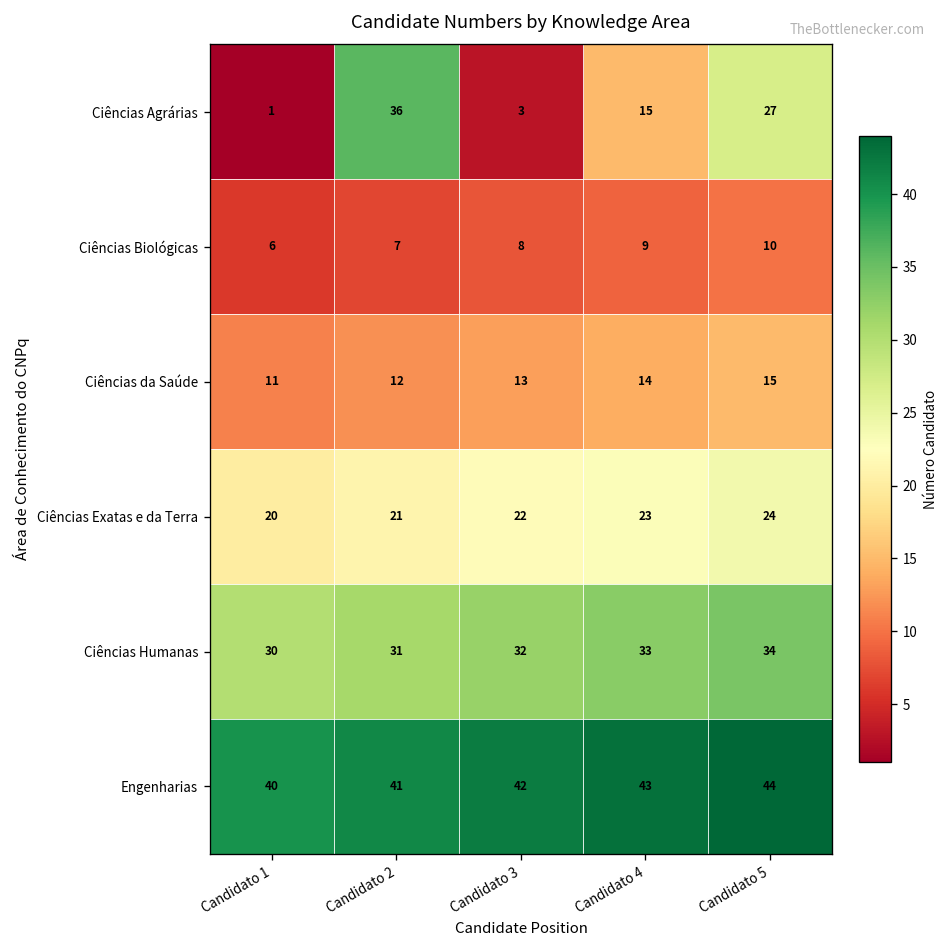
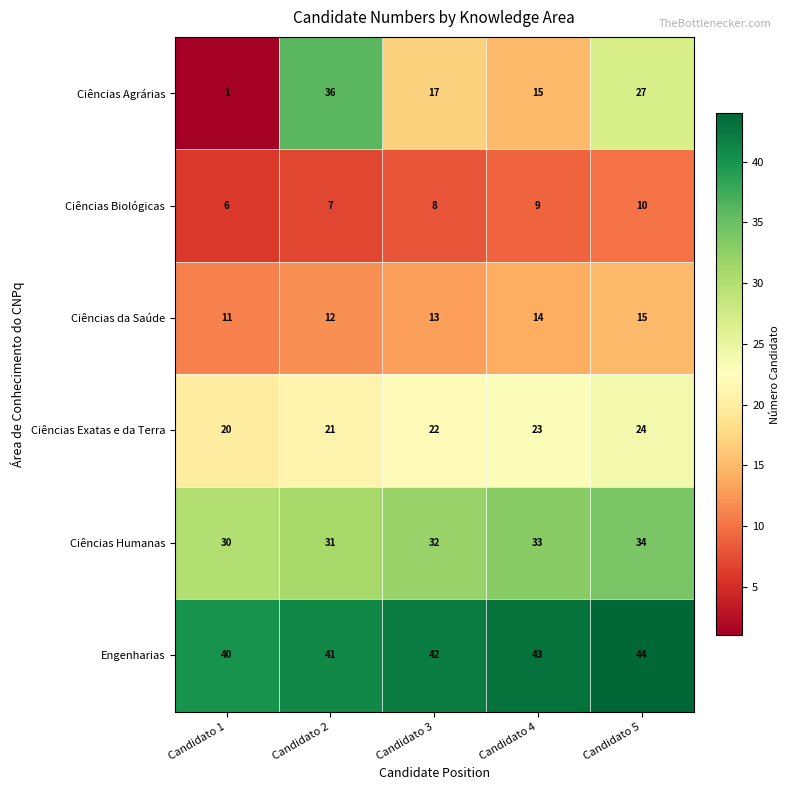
Ciências Agrárias, Candidato 3: 3 -> 17
